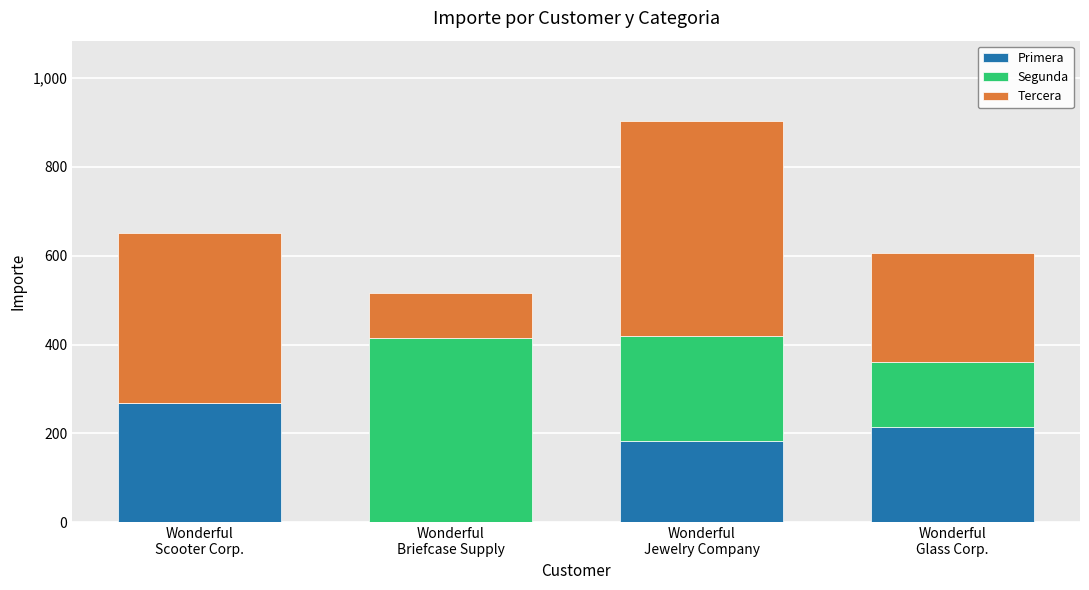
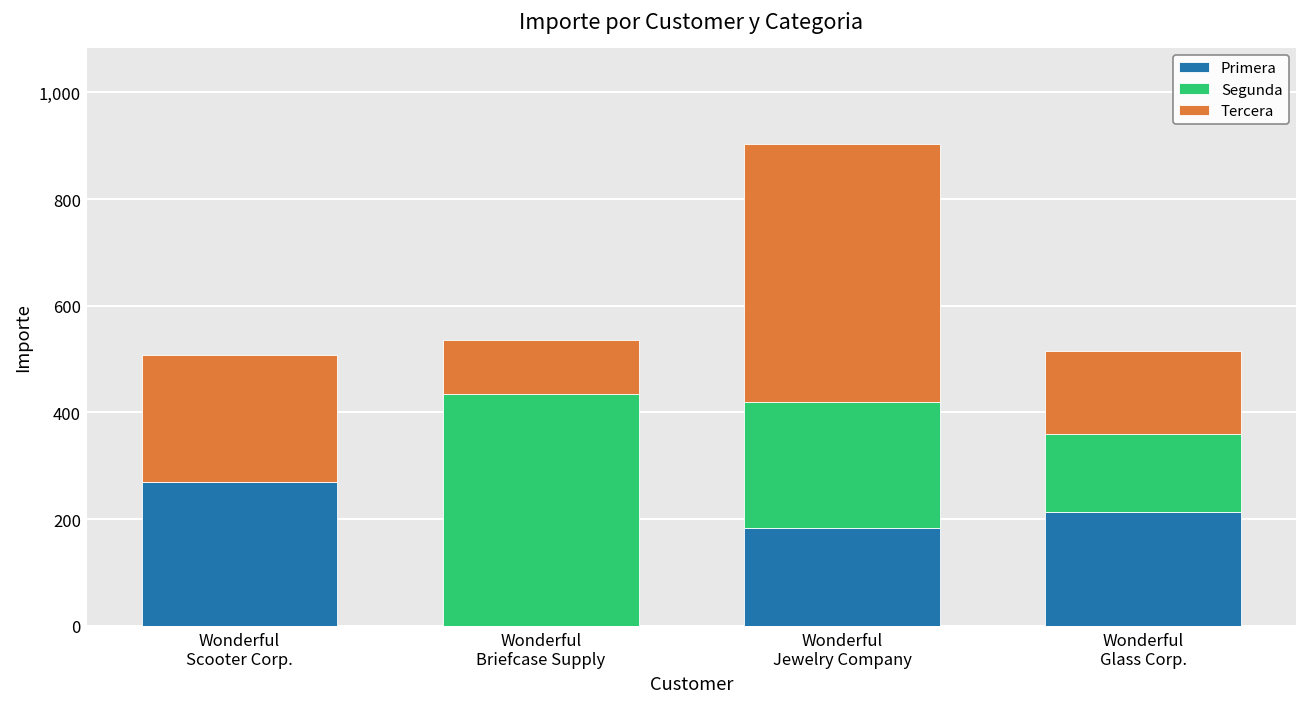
Tercera, Wonderful Scooter Corp.: 380 -> 240
Segunda, Wonderful Briefcase Supply: 420 -> 440
Tercera, Wonderful Glass Corp.: 250 -> 160
